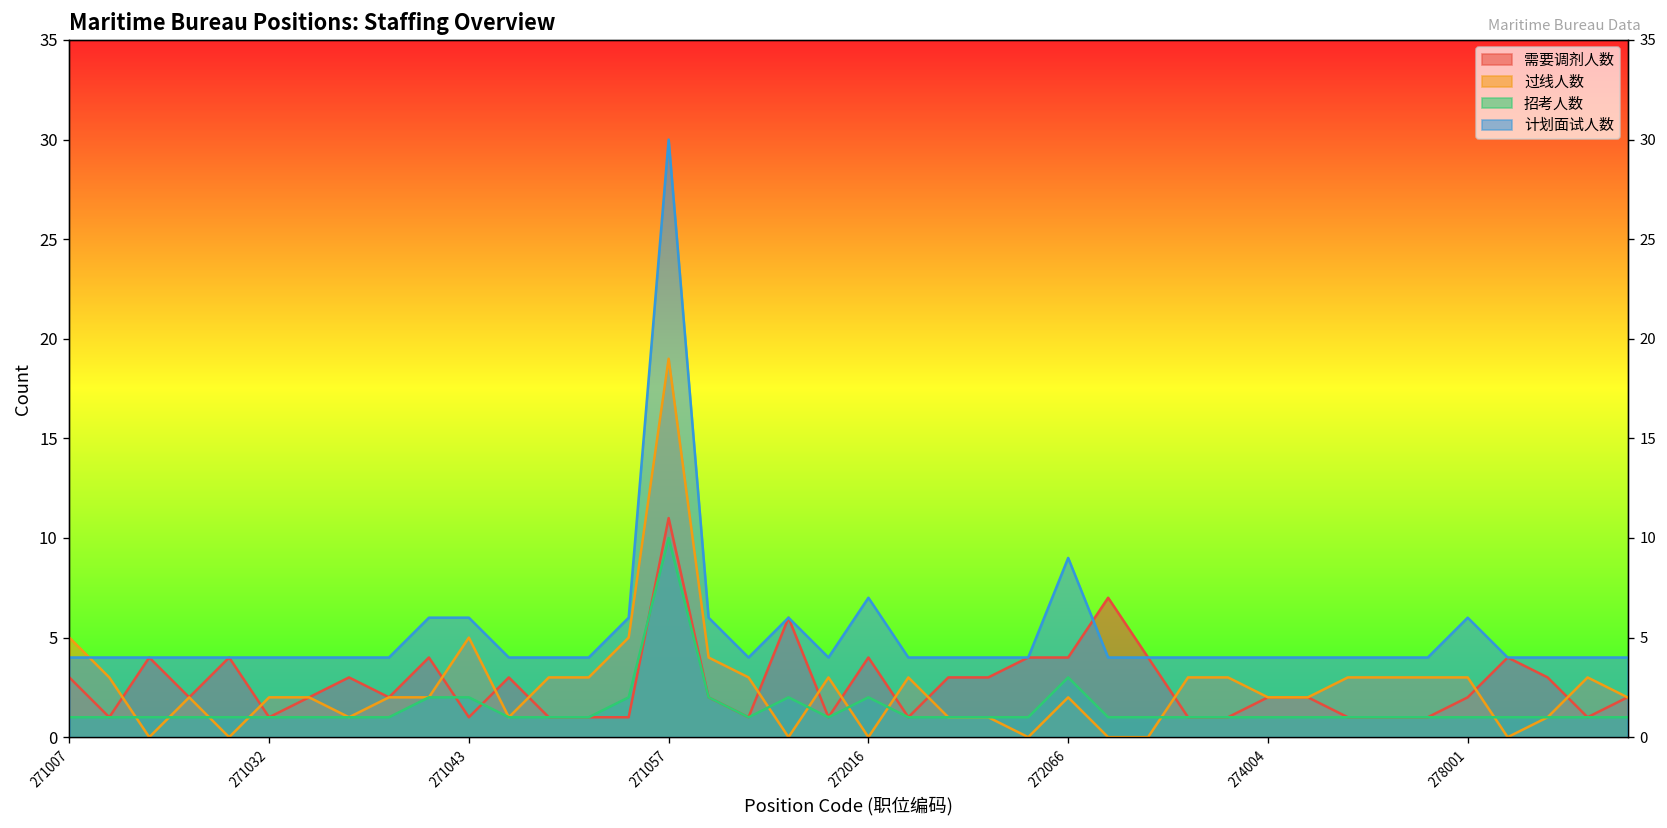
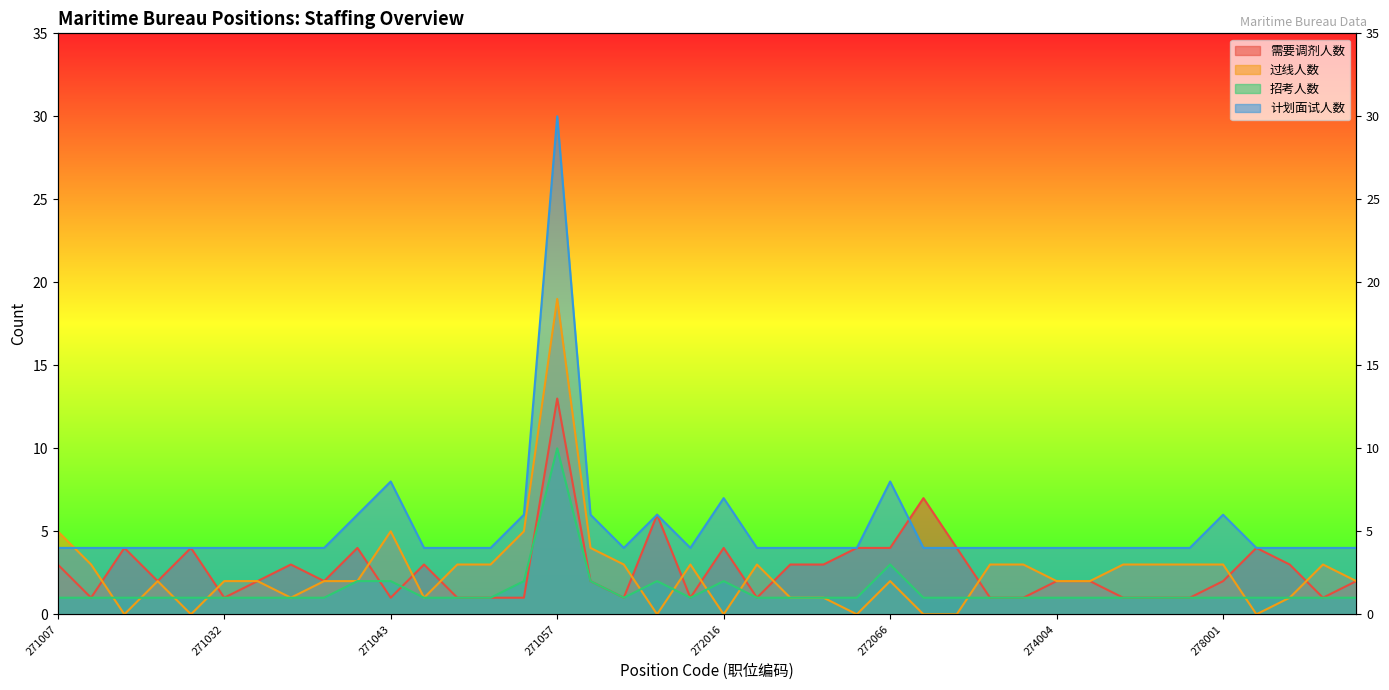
计划面试人数, 271043: 6 -> 8
需要调剂人数, 271057: 11 -> 13
计划面试人数, 272066: 9 -> 8
